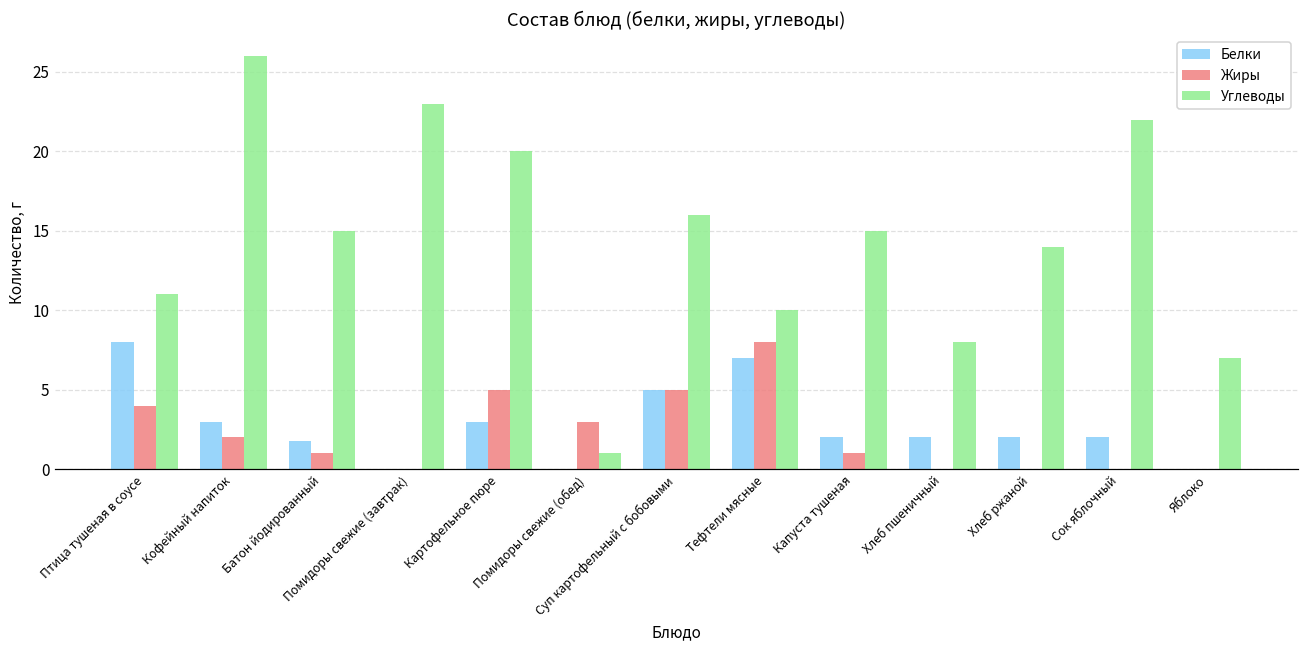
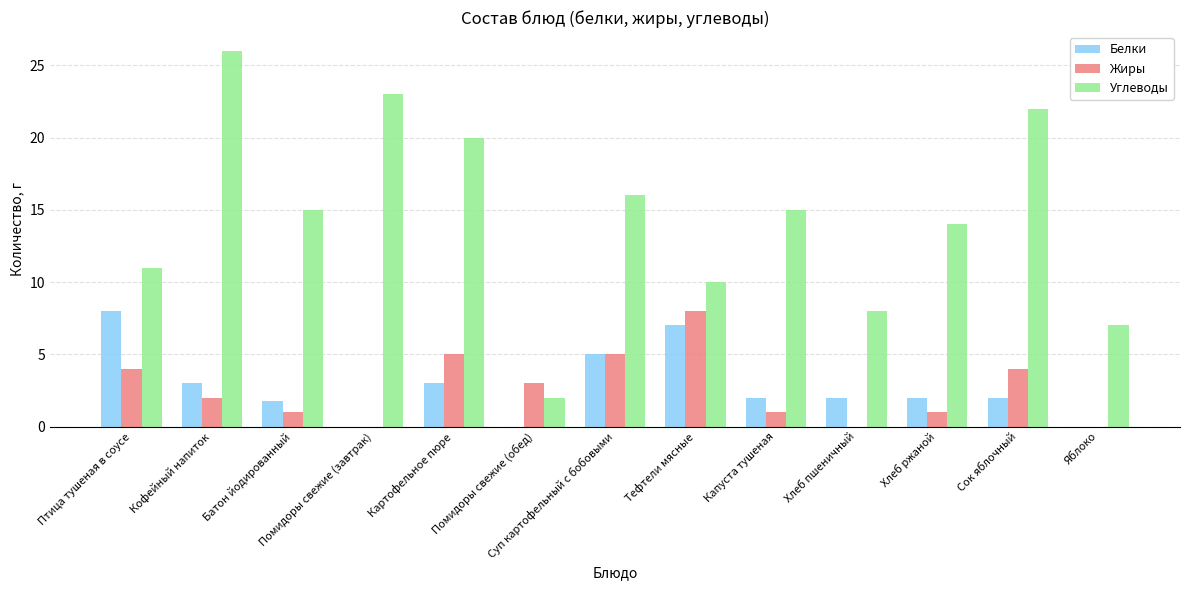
Углеводы, Помидоры свежие (обед): 1 -> 2
Жиры, Хлеб ржаной: 0 -> 1
Жиры, Сок яблочный: 0 -> 4
